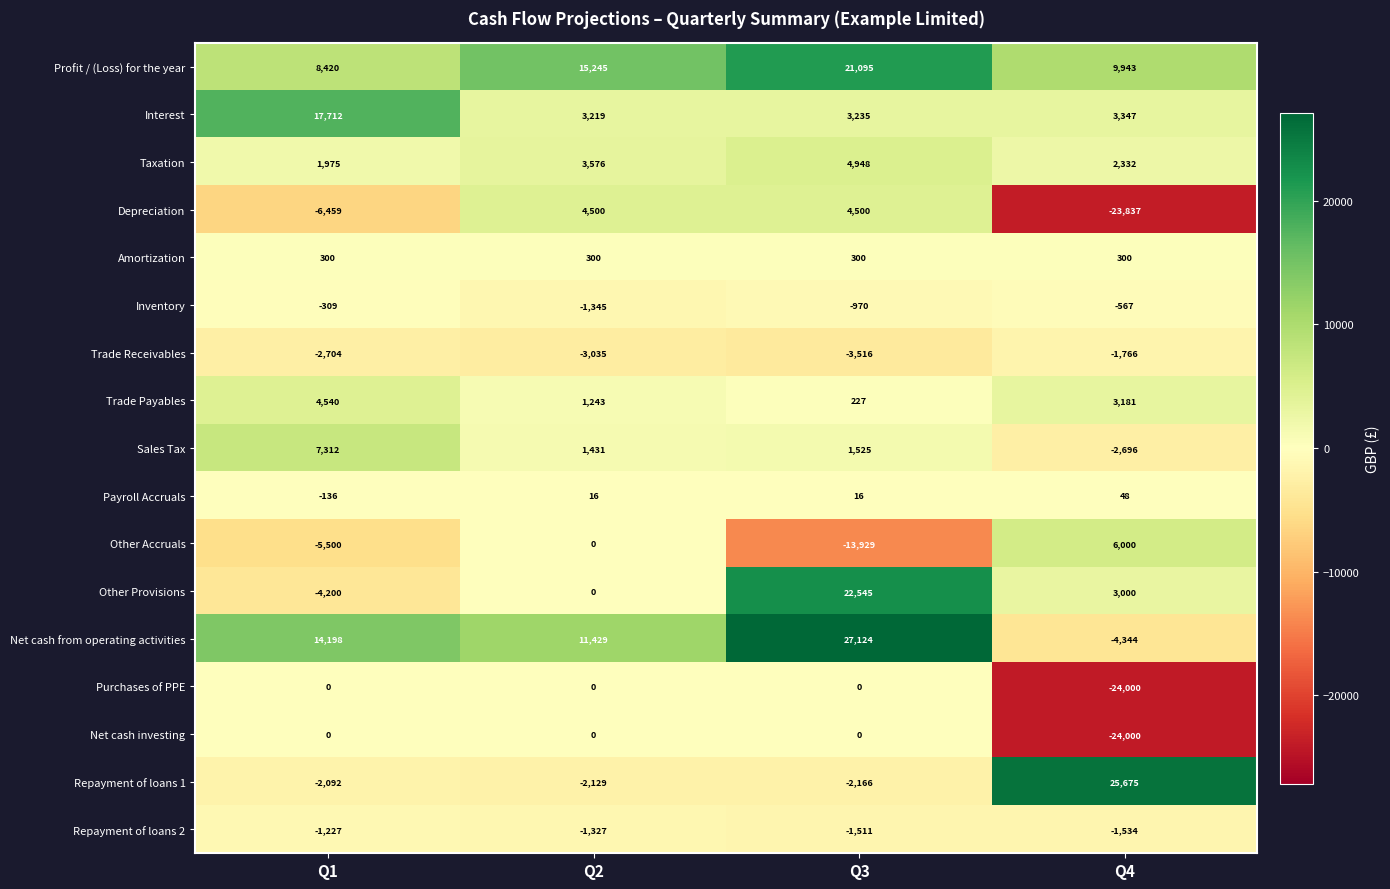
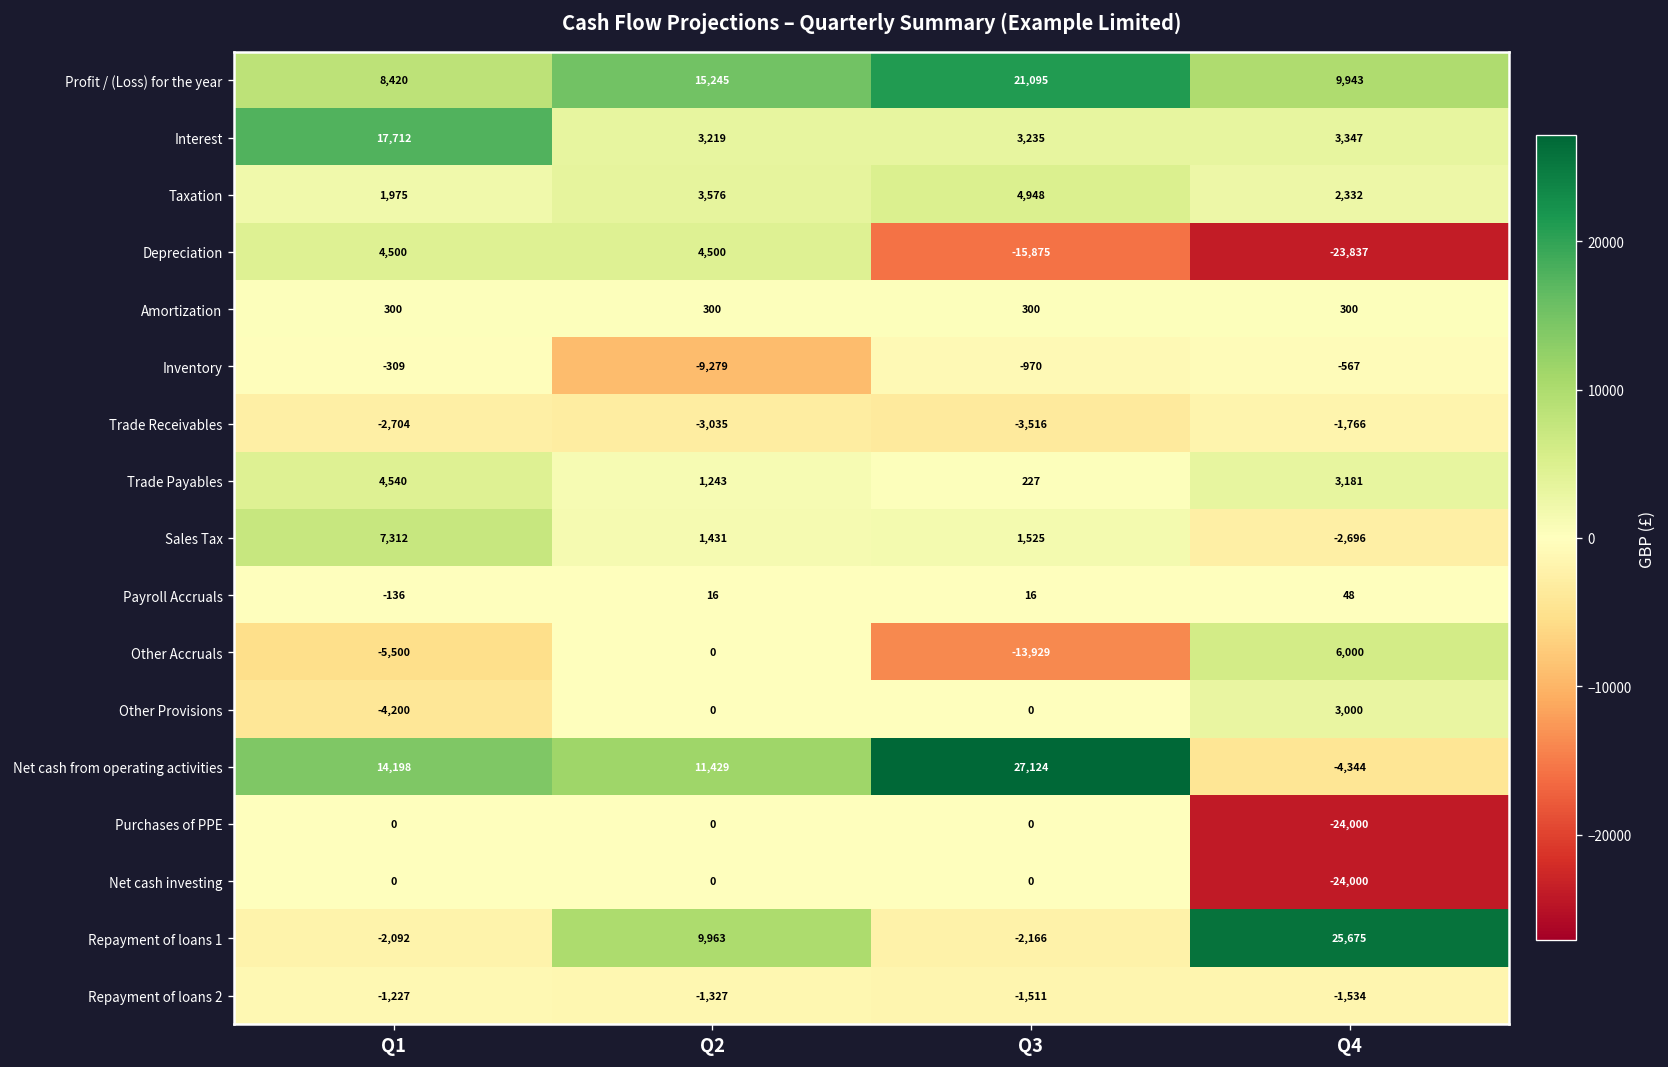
Depreciation, Q1: -6,459 -> 4,500
Depreciation, Q3: 4,500 -> -15,875
Inventory, Q2: -1,345 -> -9,279
Other Provisions, Q3: 22,545 -> 0
Repayment of loans 1, Q2: -2,129 -> 9,963
